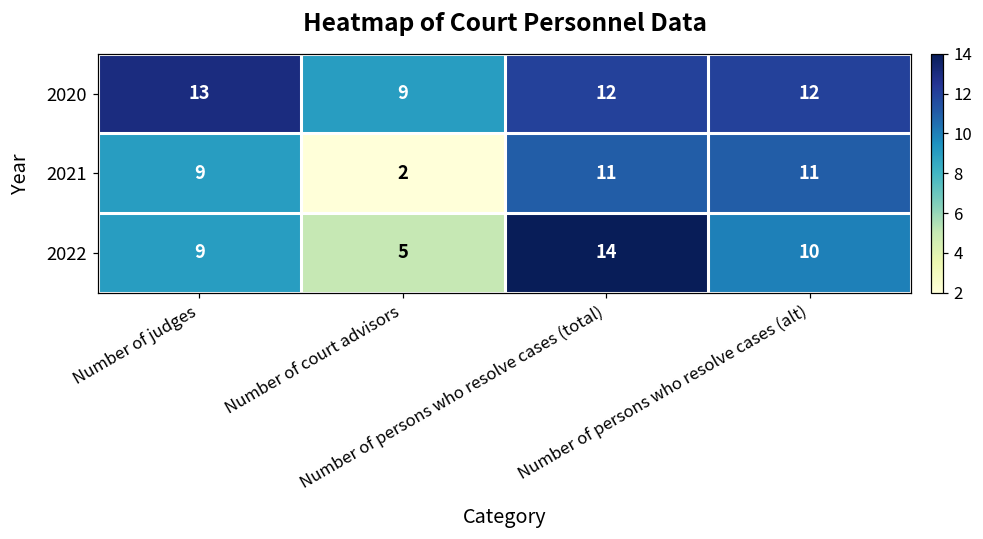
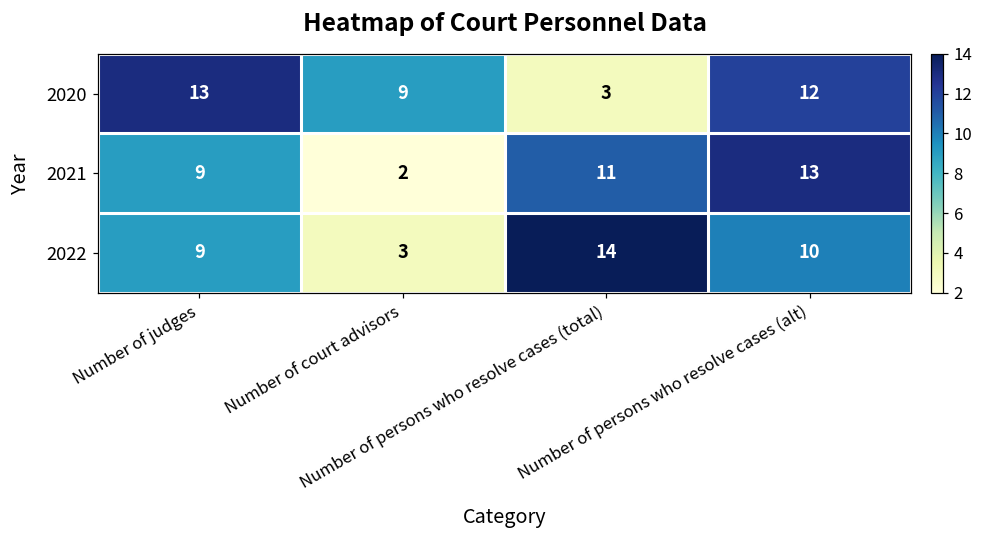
2020, Number of persons who resolve cases (total): 12 -> 3
2021, Number of persons who resolve cases (alt): 11 -> 13
2022, Number of court advisors: 5 -> 3
